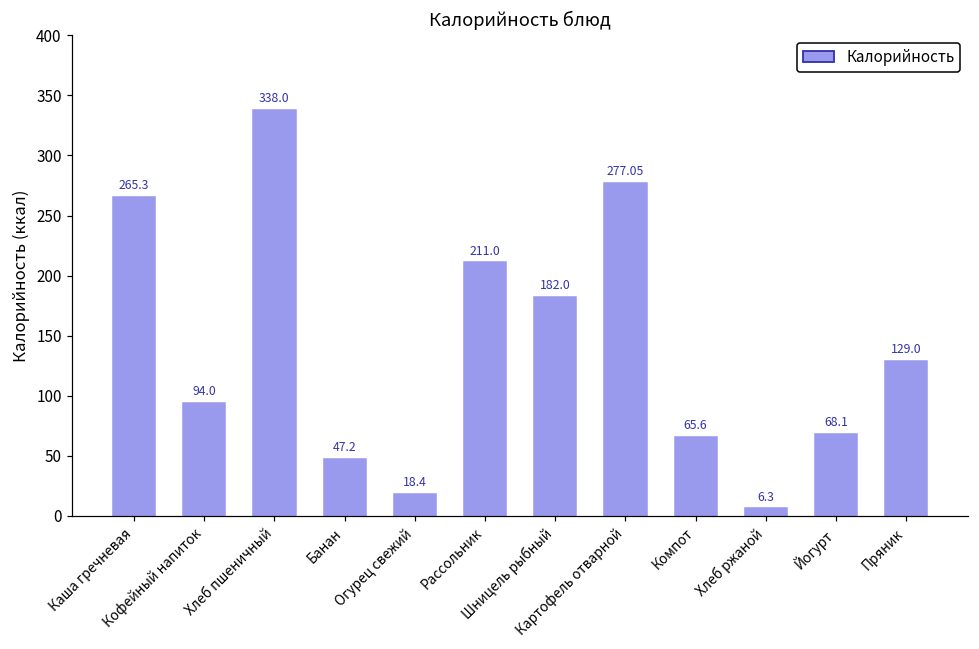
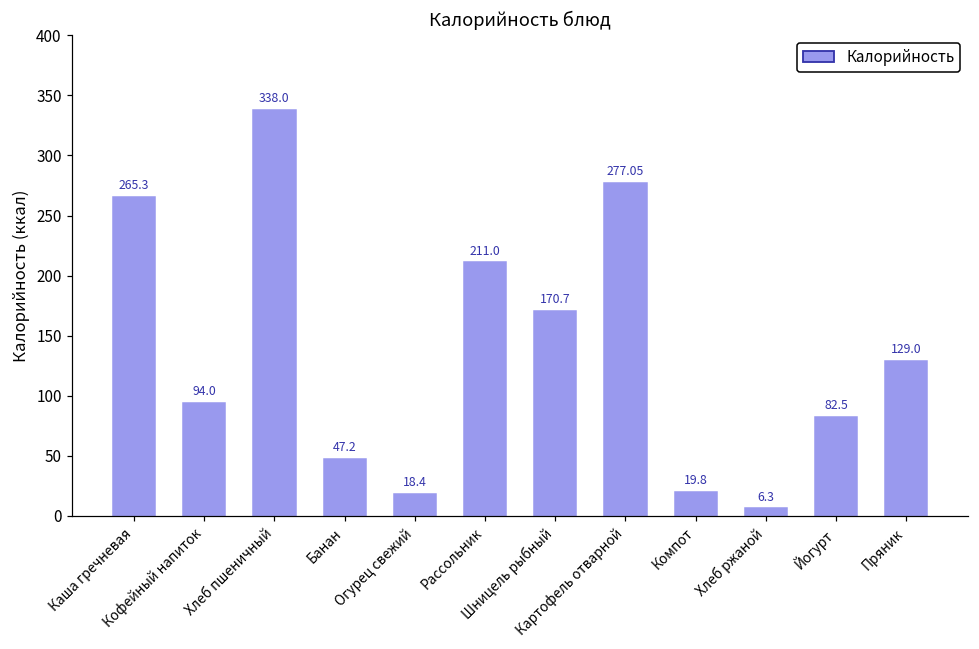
Шницель рыбный: 182.0 -> 170.7
Компот: 65.6 -> 19.8
Йогурт: 68.1 -> 82.5
